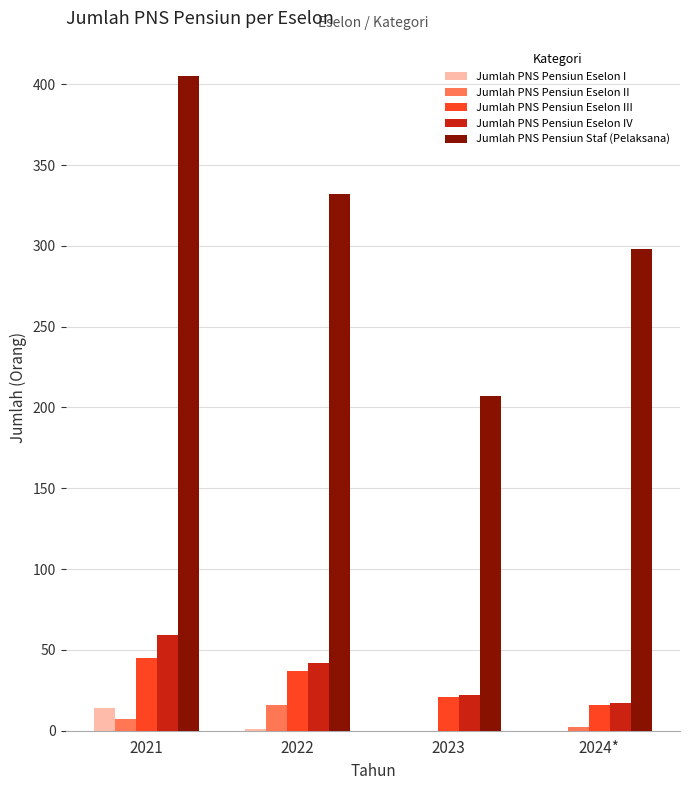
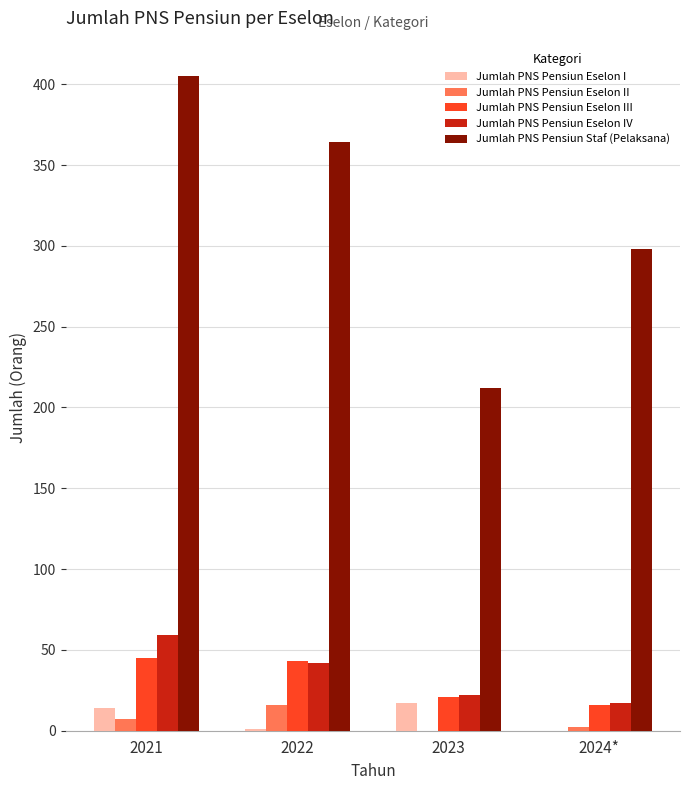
Jumlah PNS Pensiun Eselon III, 2022: 37 -> 43
Jumlah PNS Pensiun Staf (Pelaksana), 2022: 332 -> 364
Jumlah PNS Pensiun Eselon I, 2023: 0 -> 17
Jumlah PNS Pensiun Staf (Pelaksana), 2023: 207 -> 212
